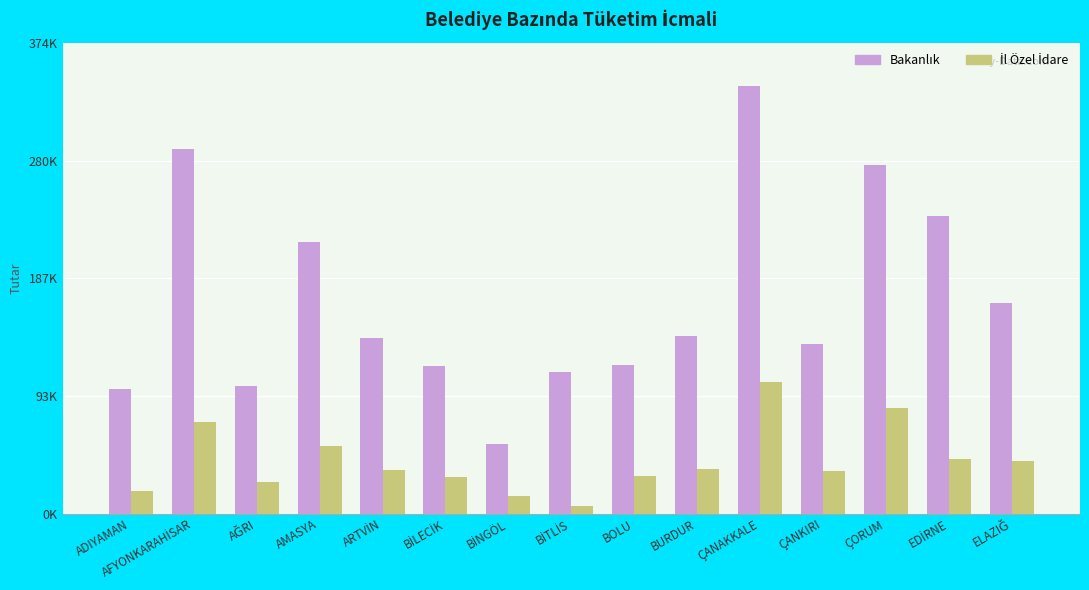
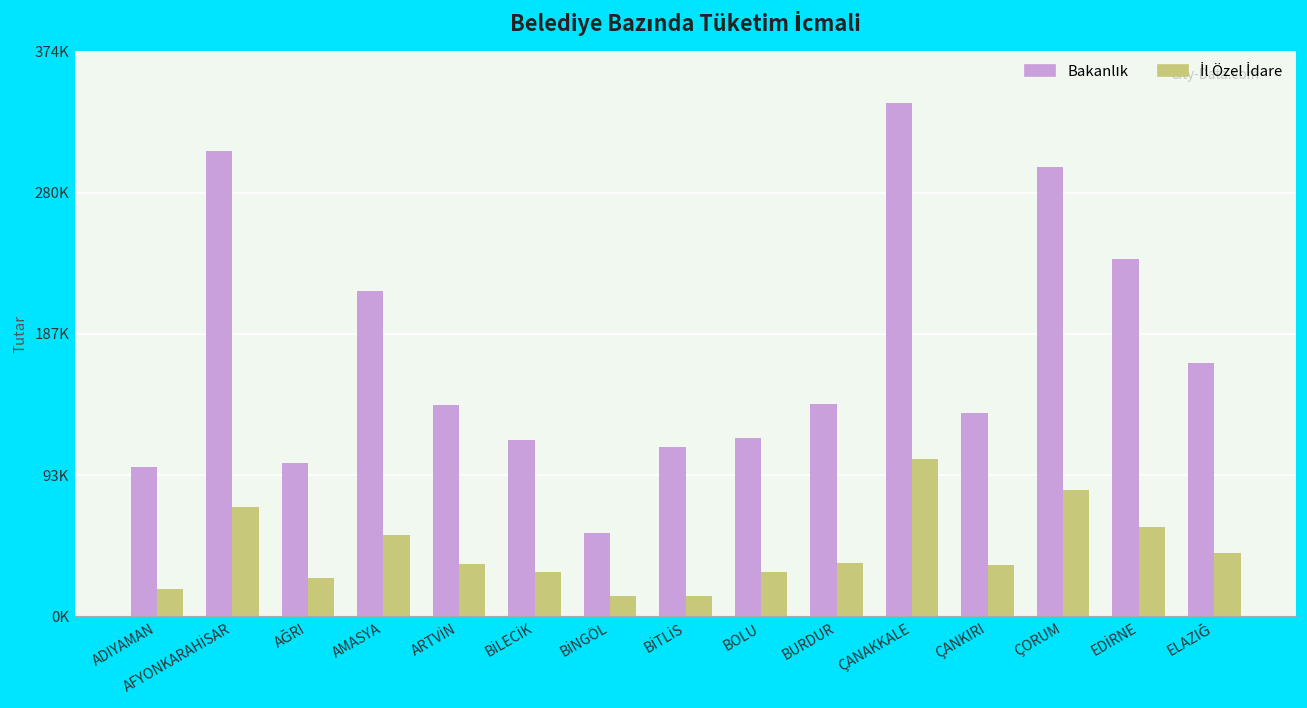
Bakanlık, AFYONKARAHİSAR: 290000 -> 308000
İl Özel İdare, BİTLİS: 6000 -> 13000
Bakanlık, ÇORUM: 277000 -> 298000
İl Özel İdare, EDİRNE: 43000 -> 59000
